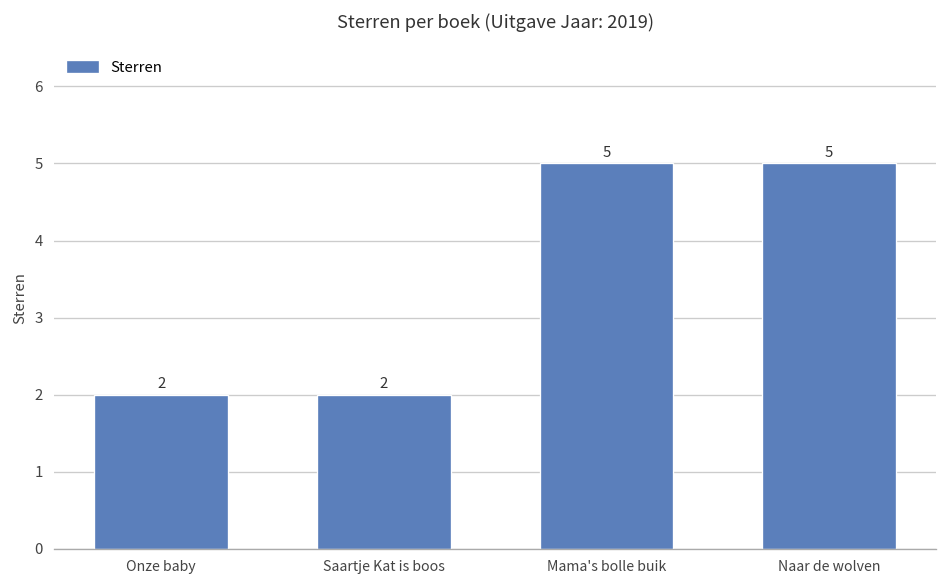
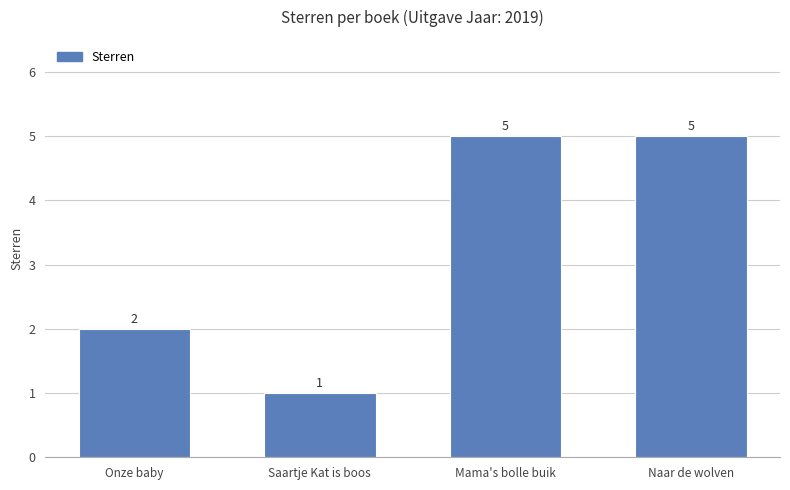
Saartje Kat is boos: 2 -> 1
